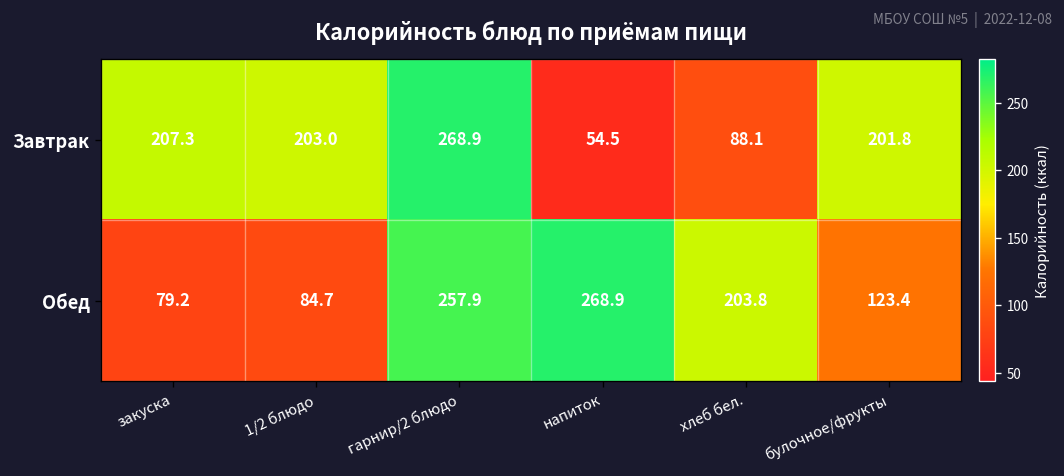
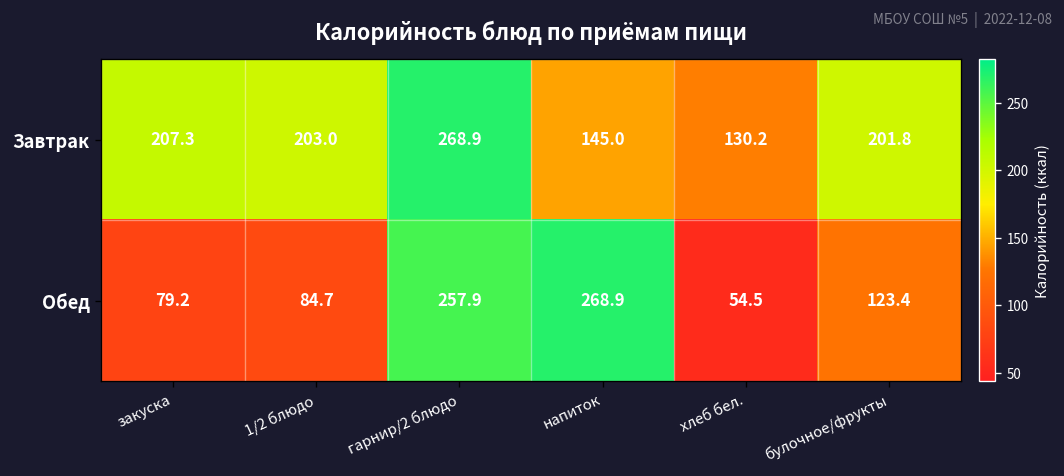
Завтрак, напиток: 54.5 -> 145.0
Завтрак, хлеб бел.: 88.1 -> 130.2
Обед, хлеб бел.: 203.8 -> 54.5
